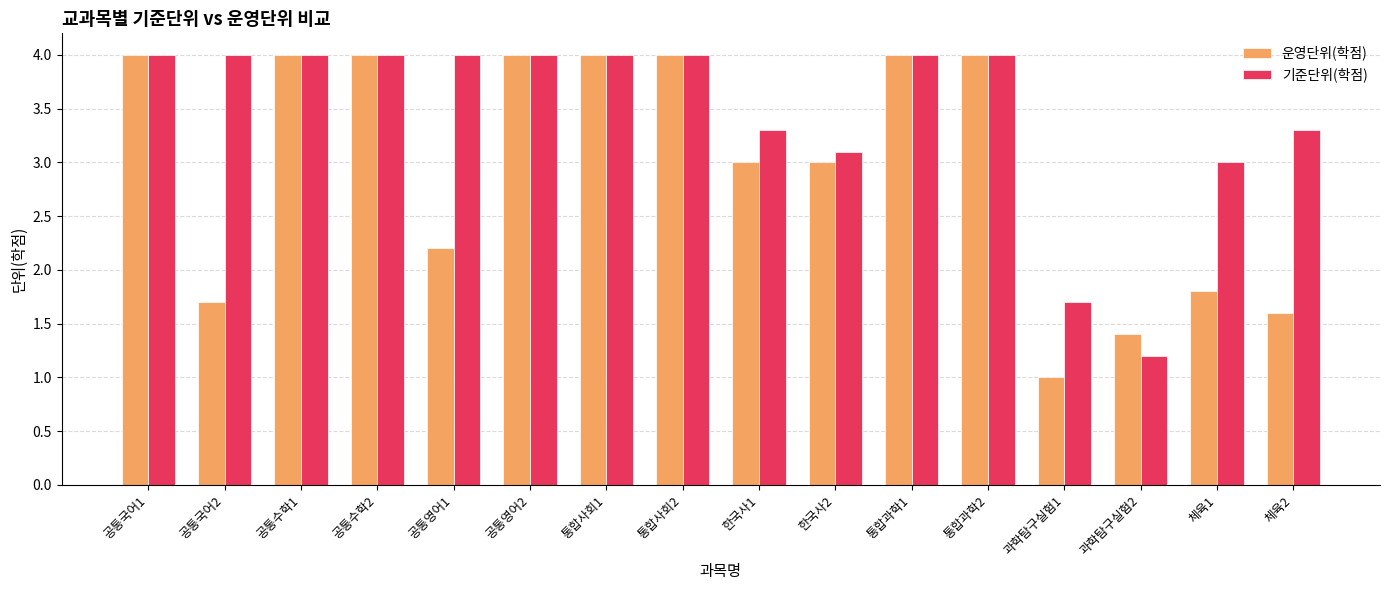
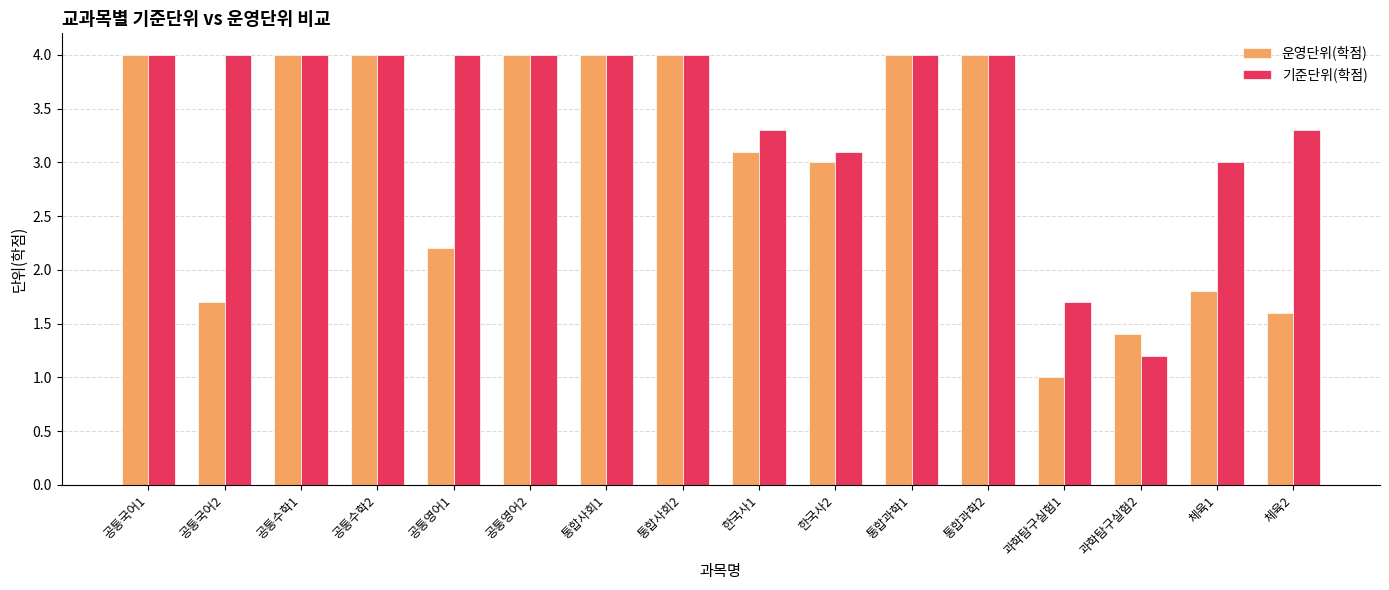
운영단위(학점), 한국사1: 3.0 -> 3.1
